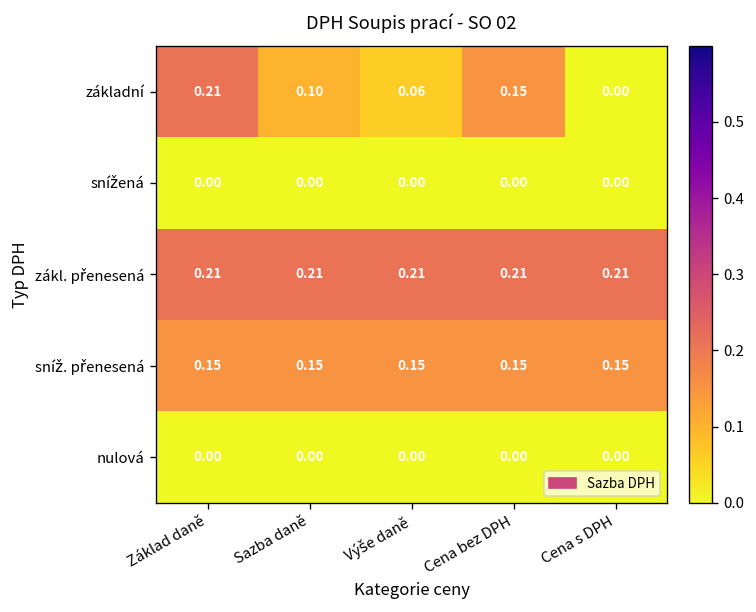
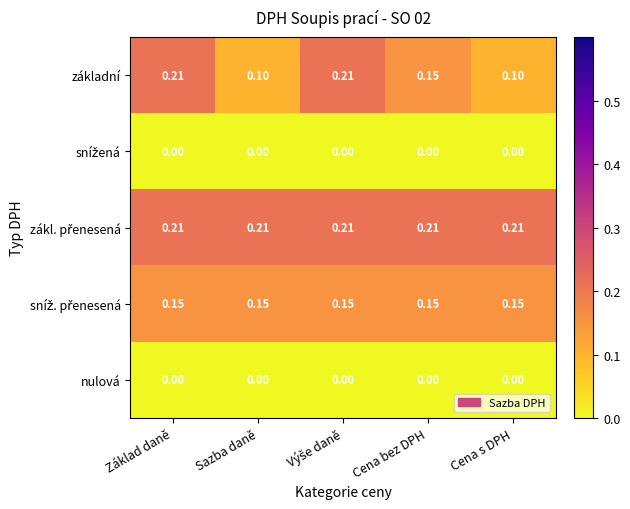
základní, Výše daně: 0.06 -> 0.21
základní, Cena s DPH: 0.00 -> 0.10
